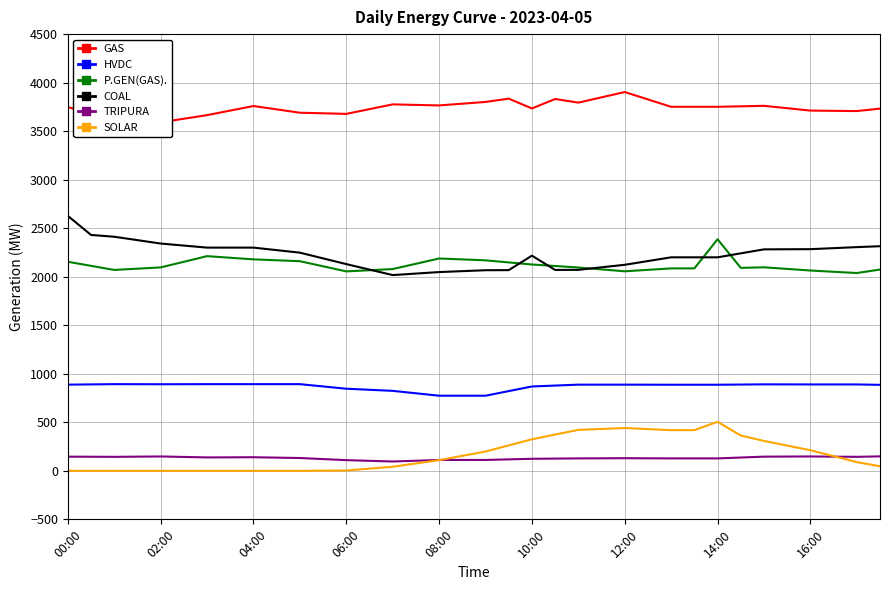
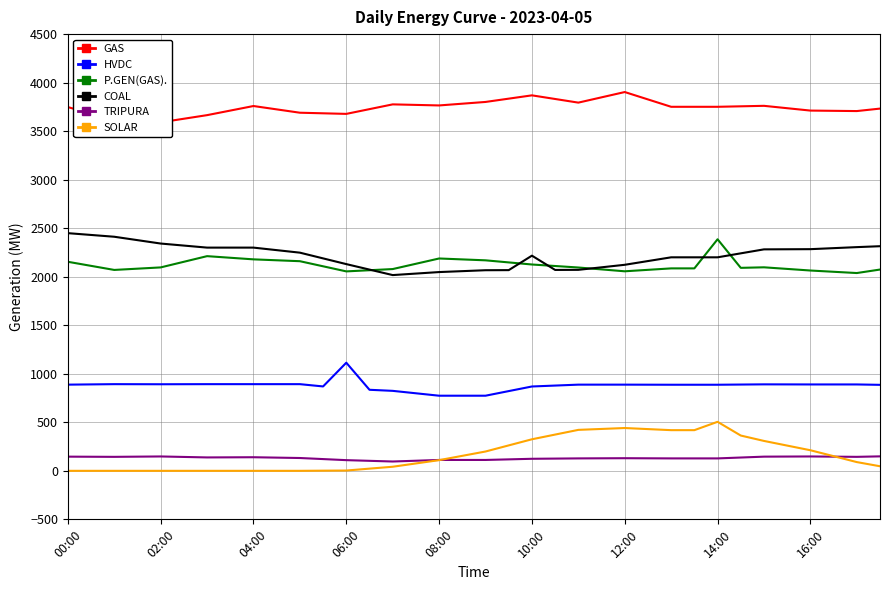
COAL, 00:00: 2600 -> 2400
HVDC, 06:00: 800 -> 1100
GAS, 10:00: 3700 -> 3900
